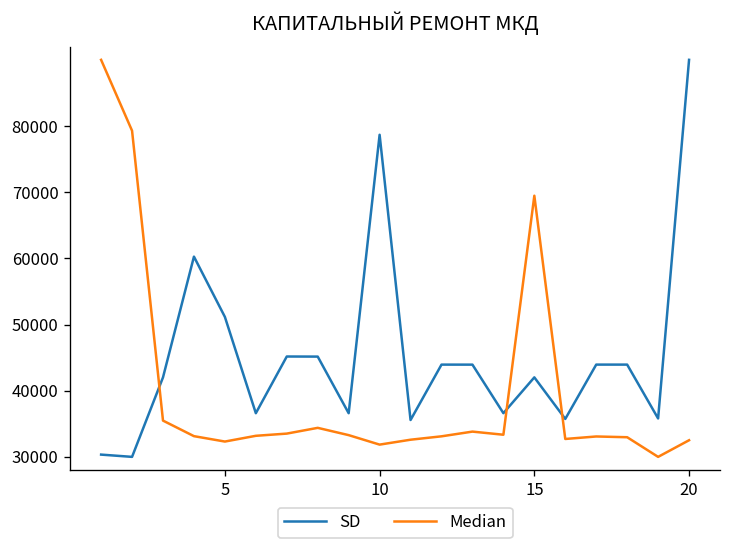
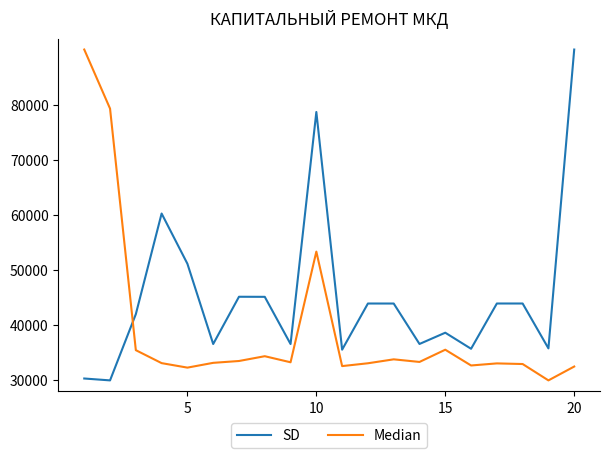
Median, 10: 32000 -> 53000
SD, 15: 42000 -> 39000
Median, 15: 69000 -> 36000
